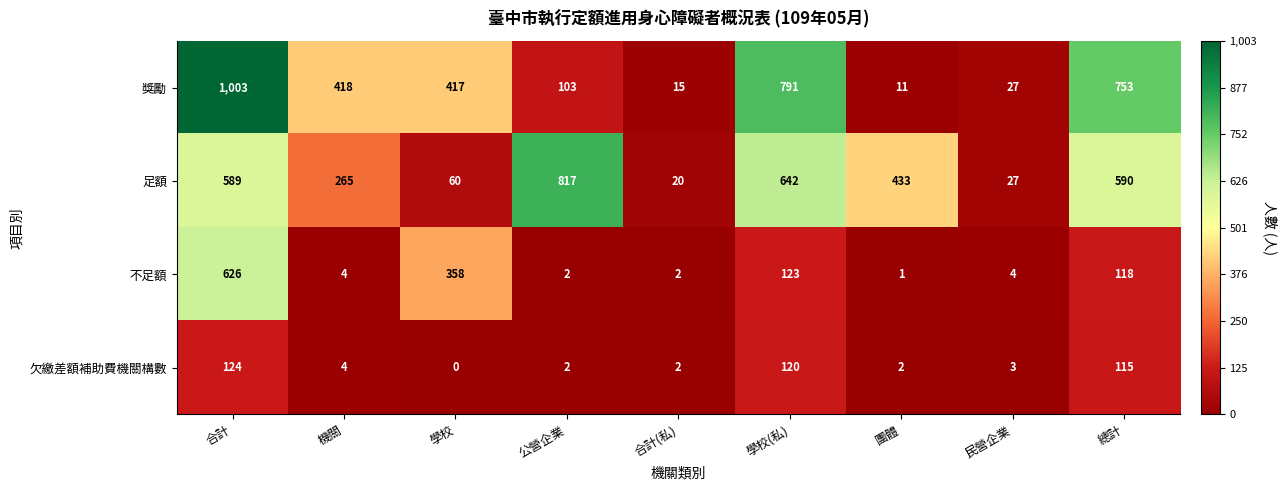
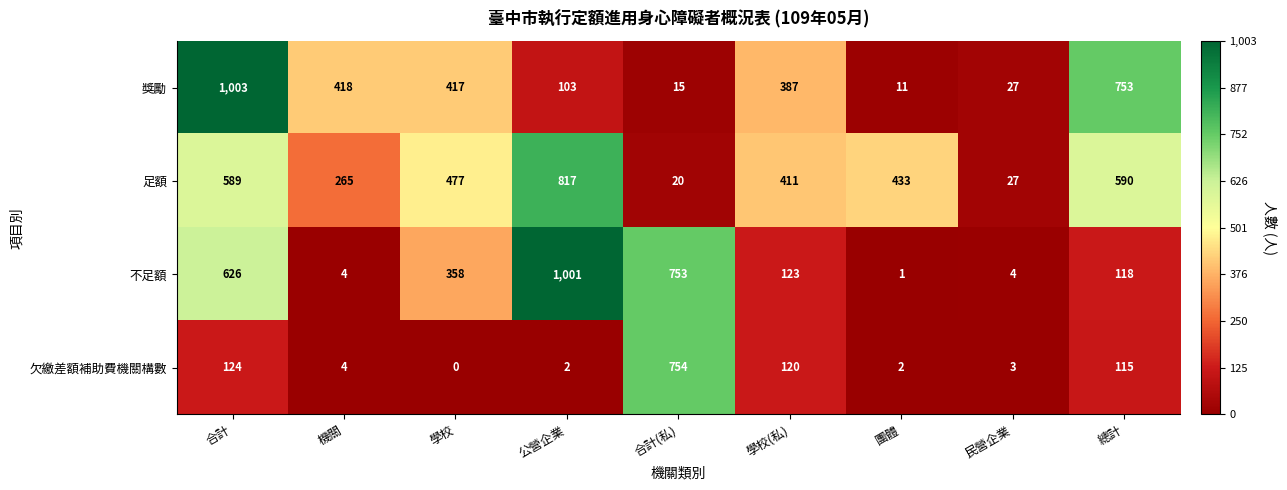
獎勵, 學校(私): 791 -> 387
足額, 學校: 60 -> 477
足額, 學校(私): 642 -> 411
不足額, 公營企業: 2 -> 1,001
不足額, 合計(私): 2 -> 753
欠繳差額補助費機關構數, 合計(私): 2 -> 754
